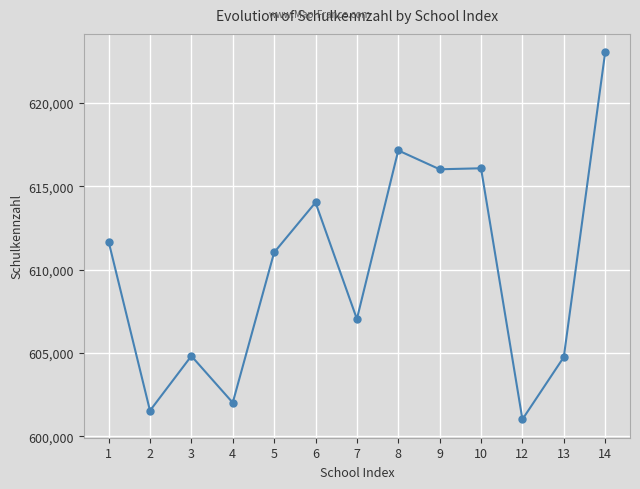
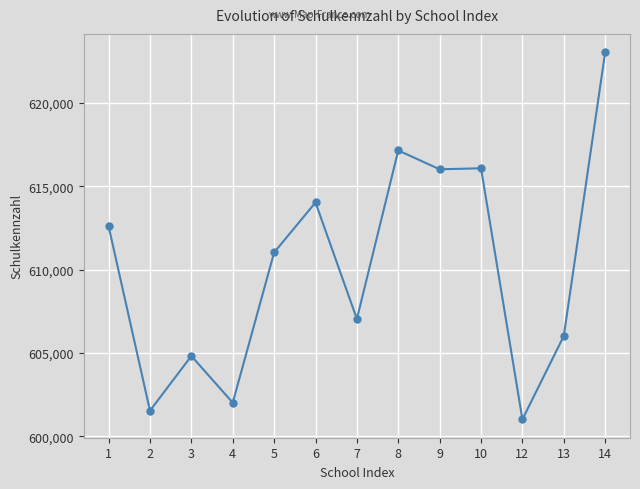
1: 611,700 -> 612,600
13: 604,700 -> 606,000
